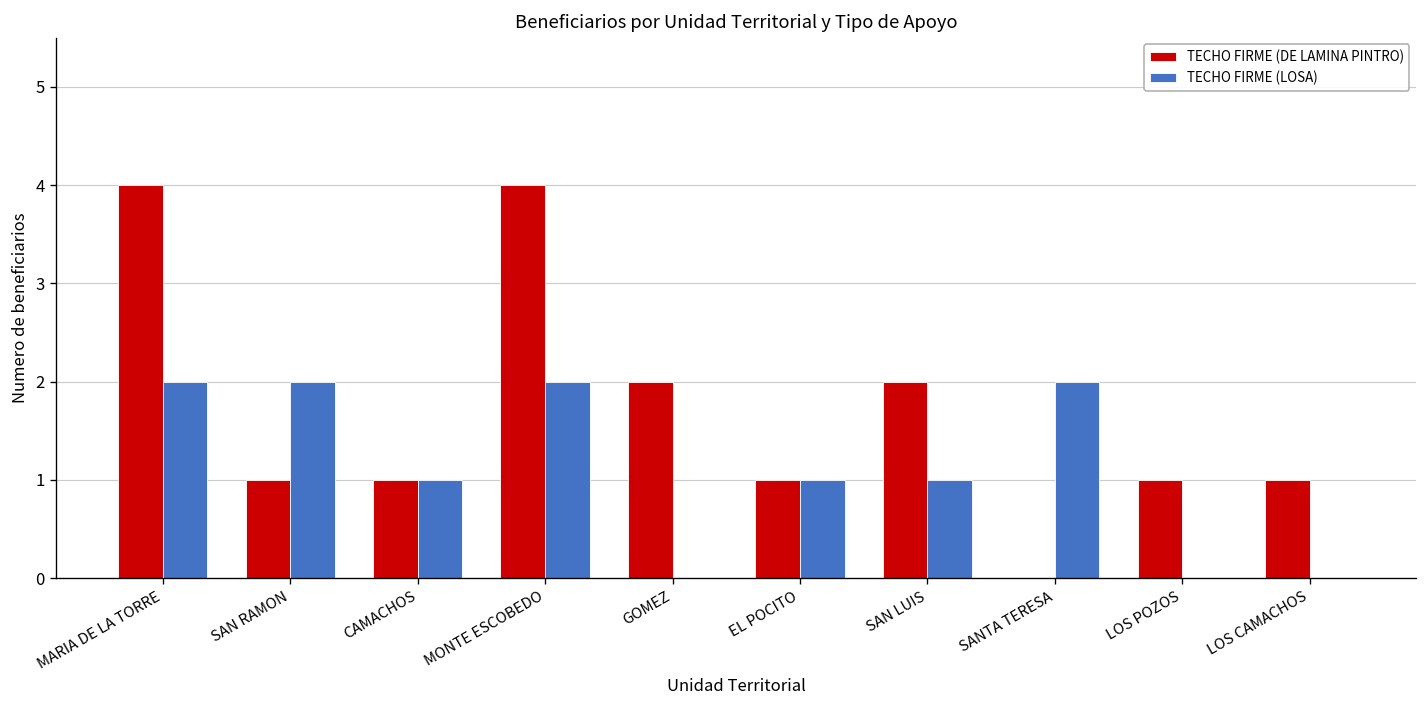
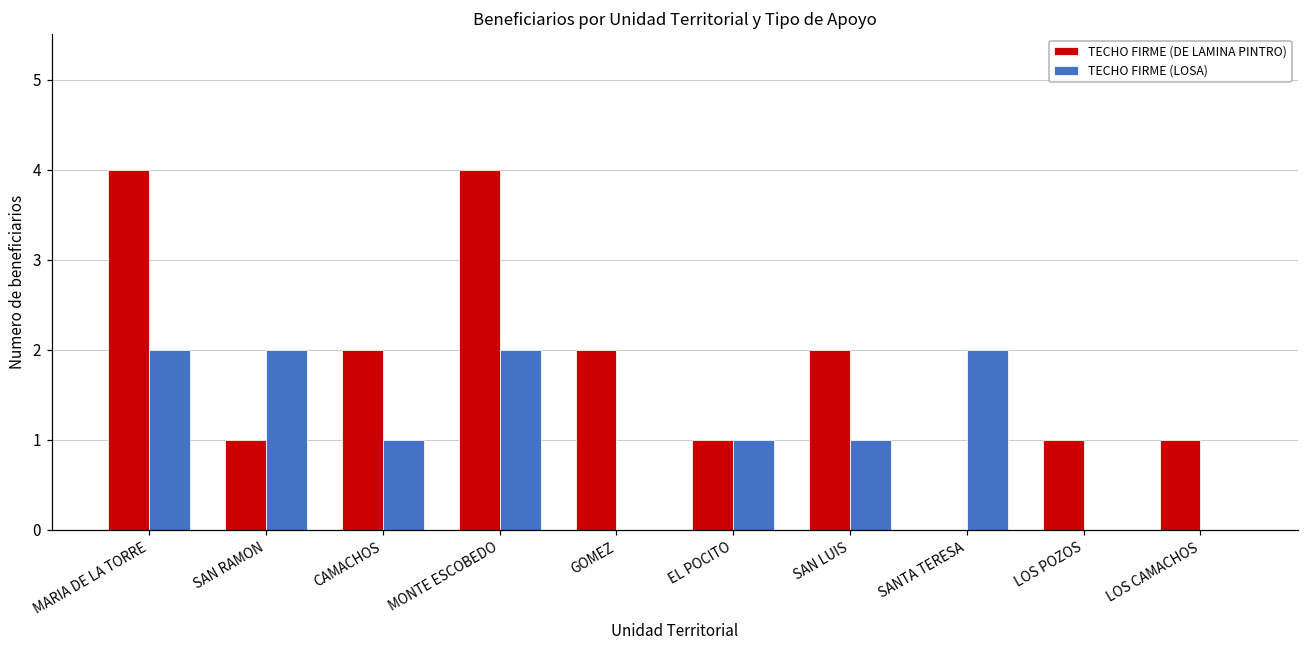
TECHO FIRME (DE LAMINA PINTRO), CAMACHOS: 1 -> 2
